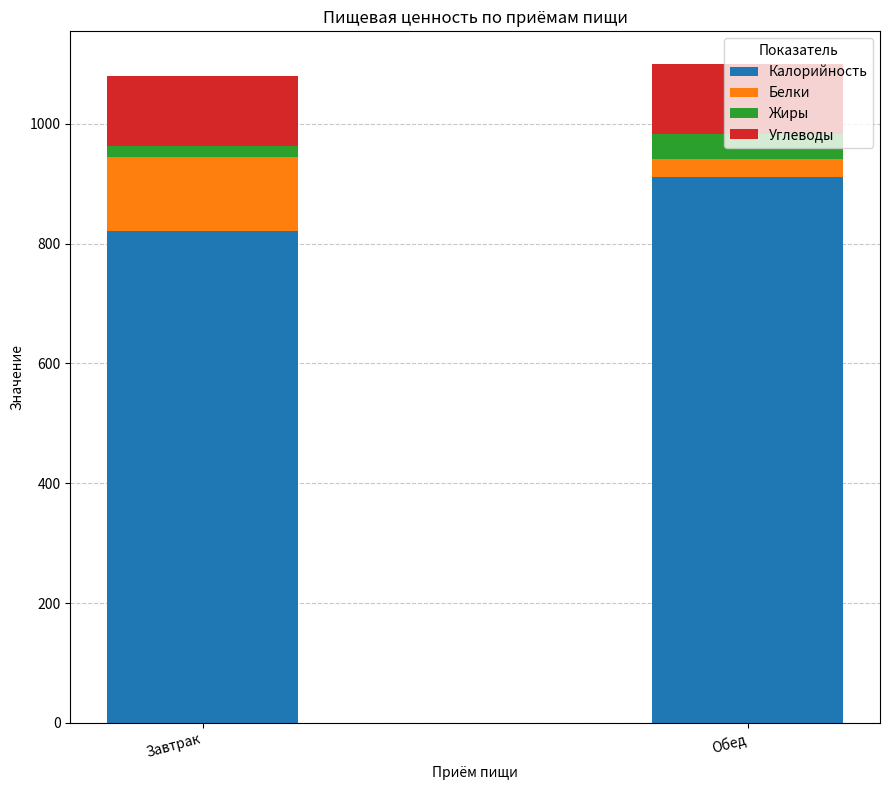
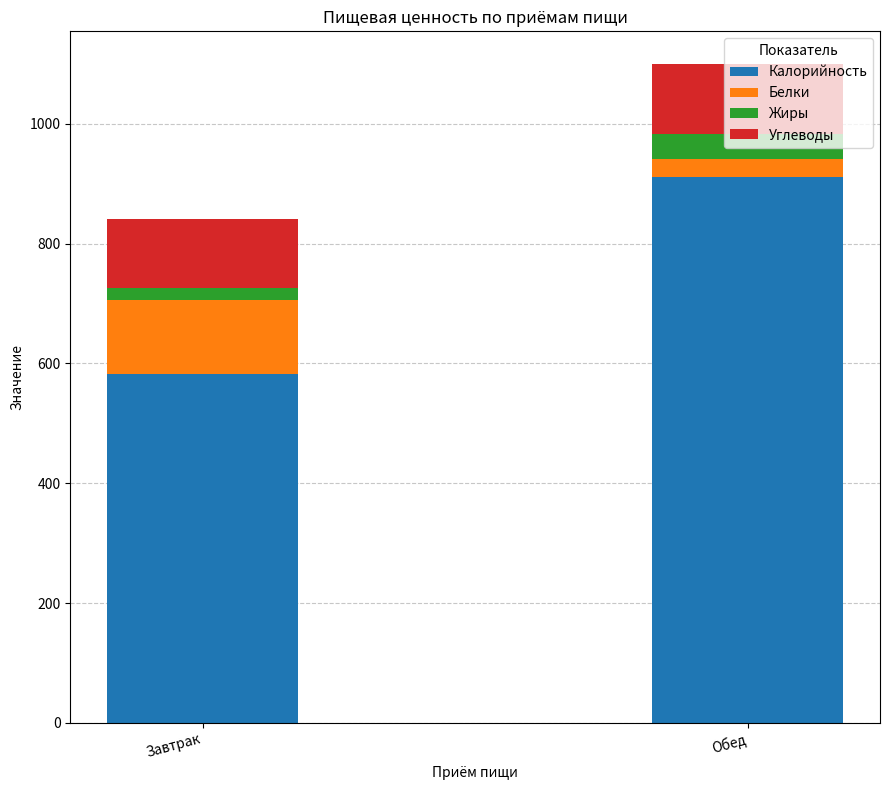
Калорийность, Завтрак: 820 -> 580
